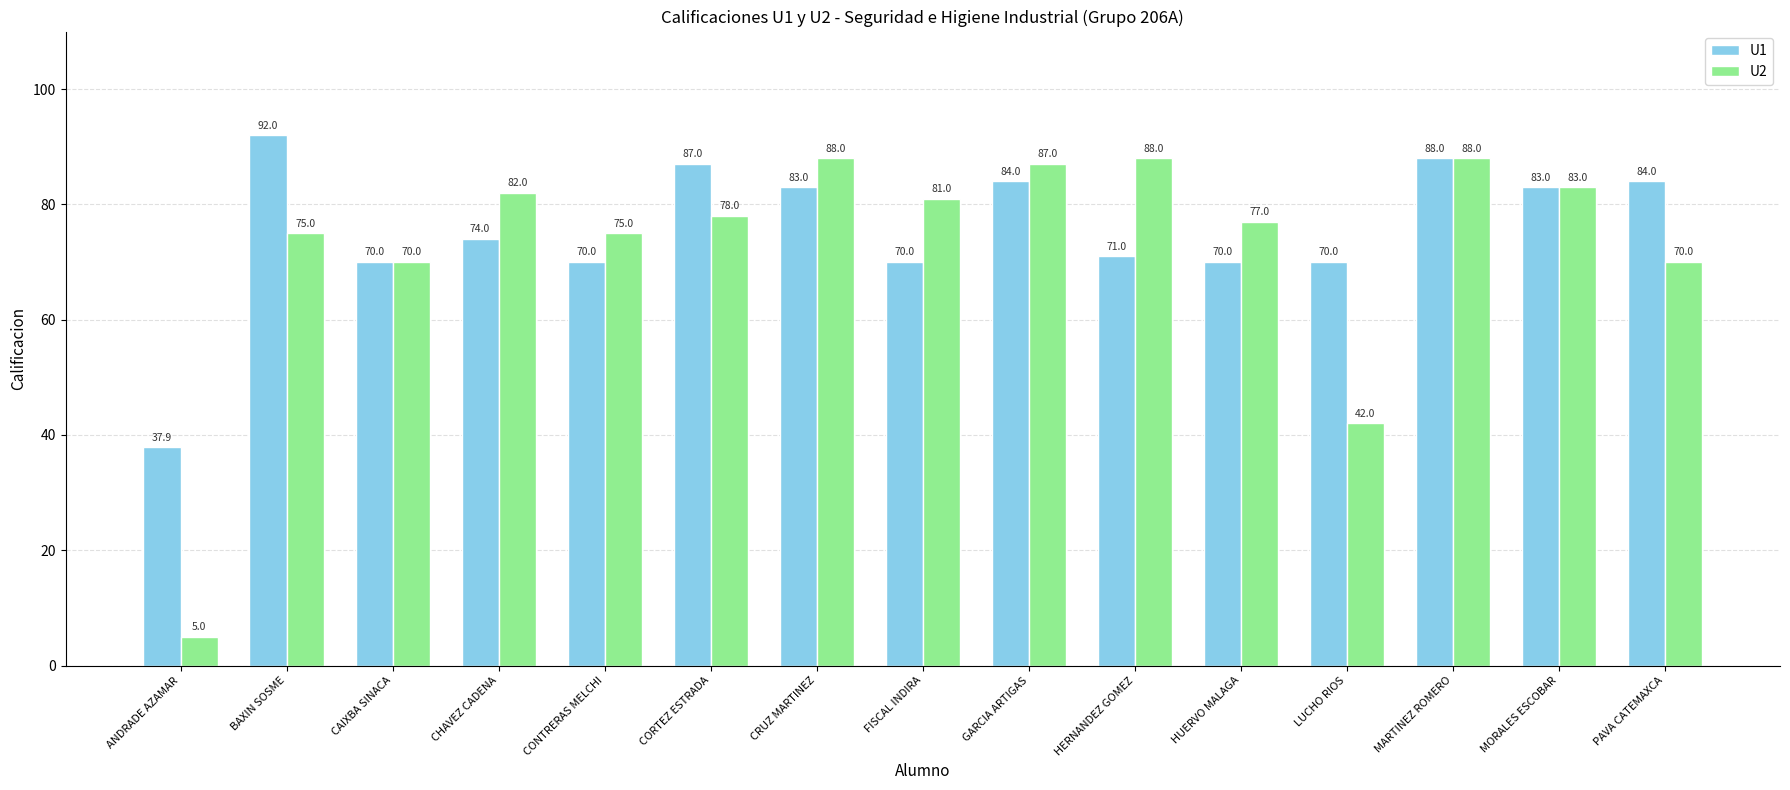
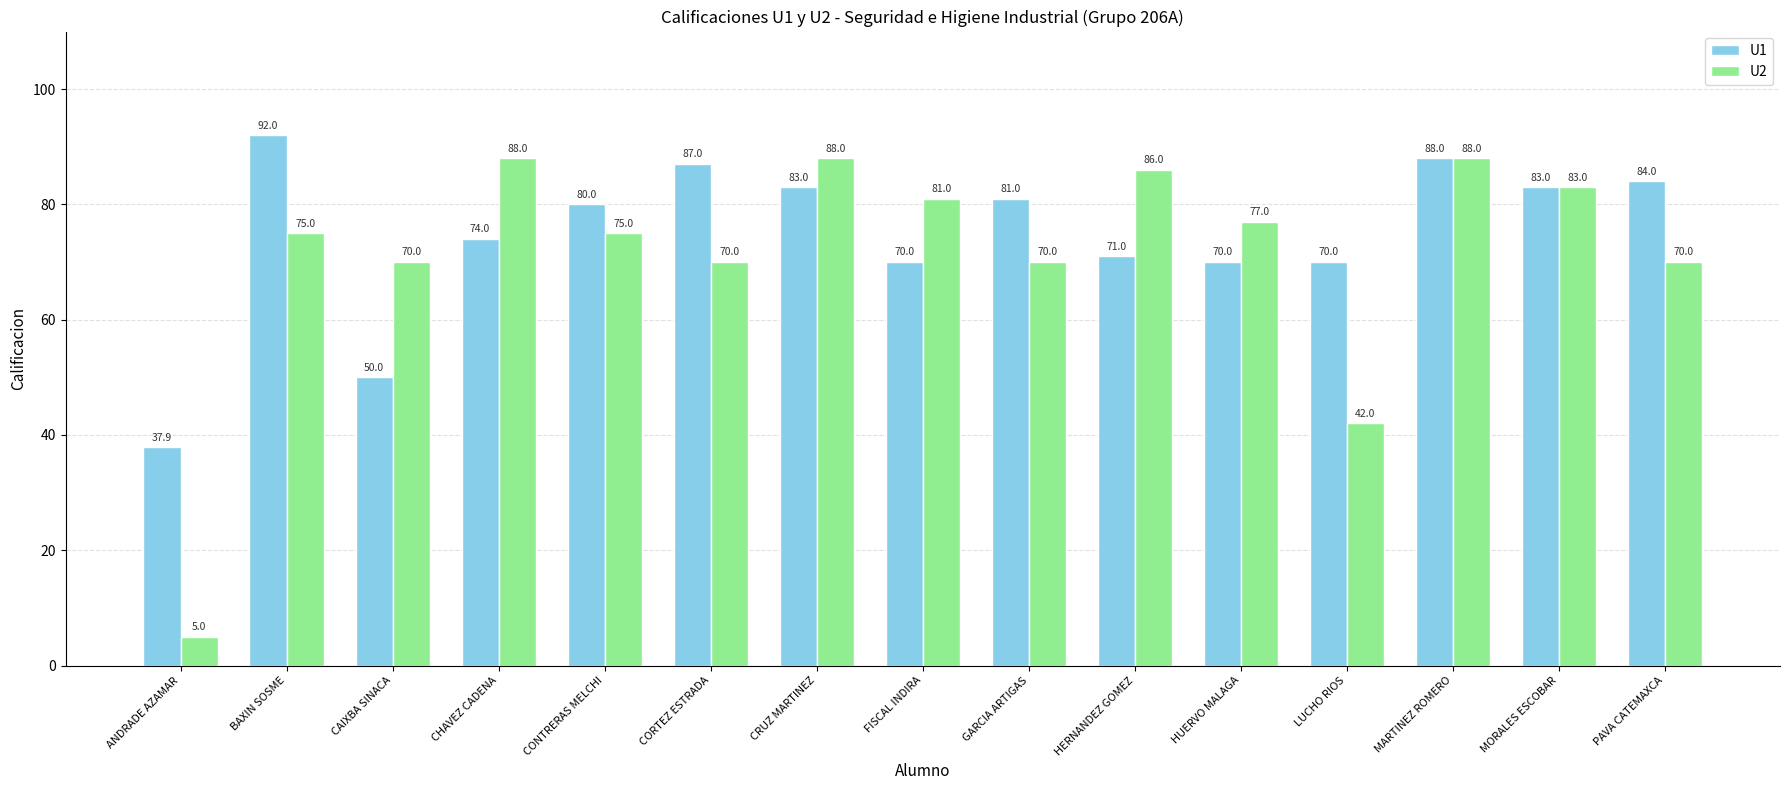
U1, CAIXBA SINACA: 70.0 -> 50.0
U2, CHAVEZ CADENA: 82.0 -> 88.0
U1, CONTRERAS MELCHI: 70.0 -> 80.0
U2, CORTEZ ESTRADA: 78.0 -> 70.0
U1, GARCIA ARTIGAS: 84.0 -> 81.0
U2, GARCIA ARTIGAS: 87.0 -> 70.0
U2, HERNANDEZ GOMEZ: 88.0 -> 86.0
